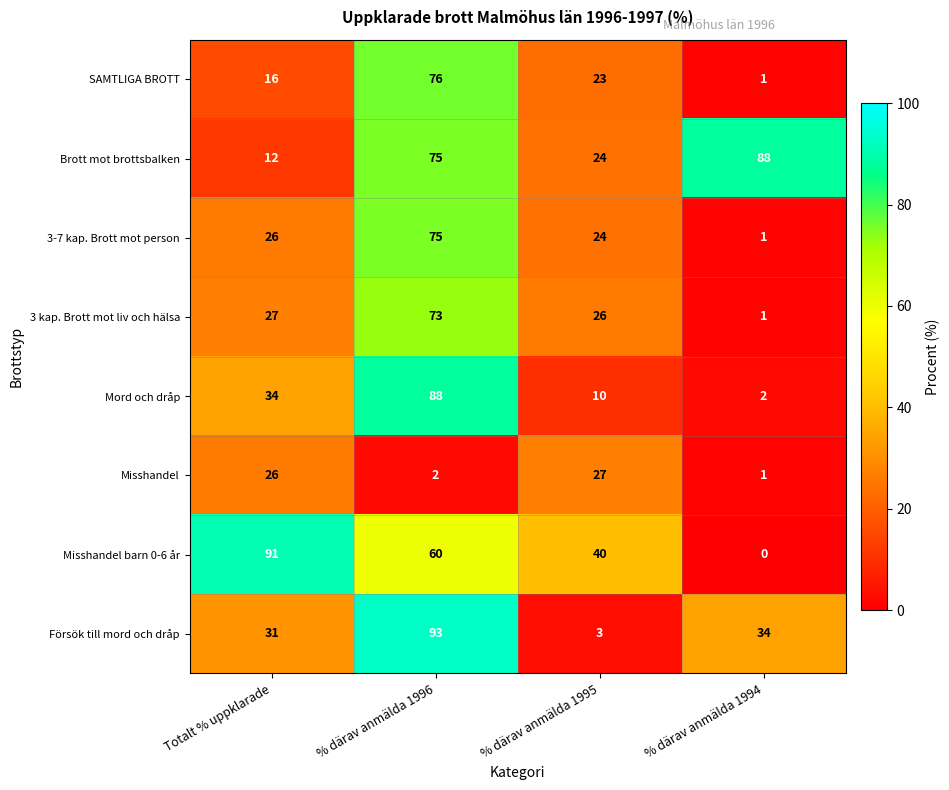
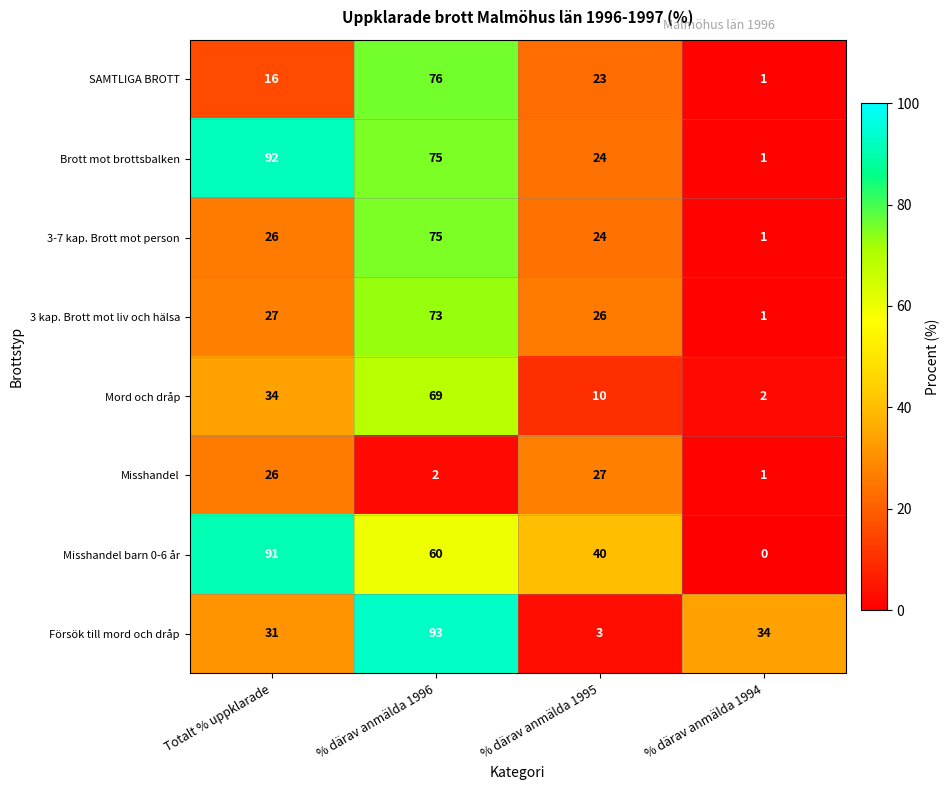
Brott mot brottsbalken, Totalt % uppklarade: 12 -> 92
Brott mot brottsbalken, % därav anmälda 1994: 88 -> 1
Mord och dråp, % därav anmälda 1996: 88 -> 69
